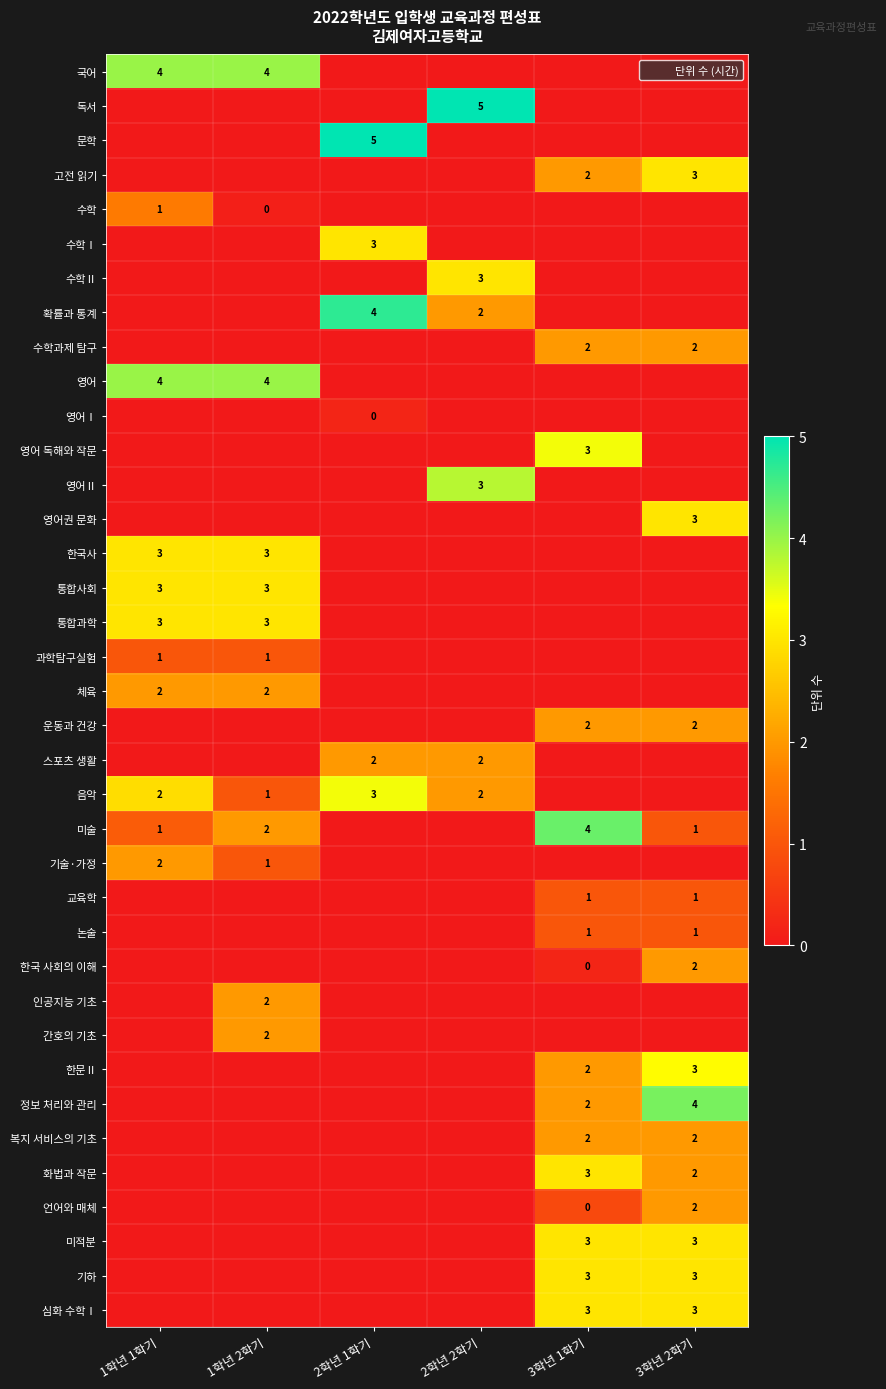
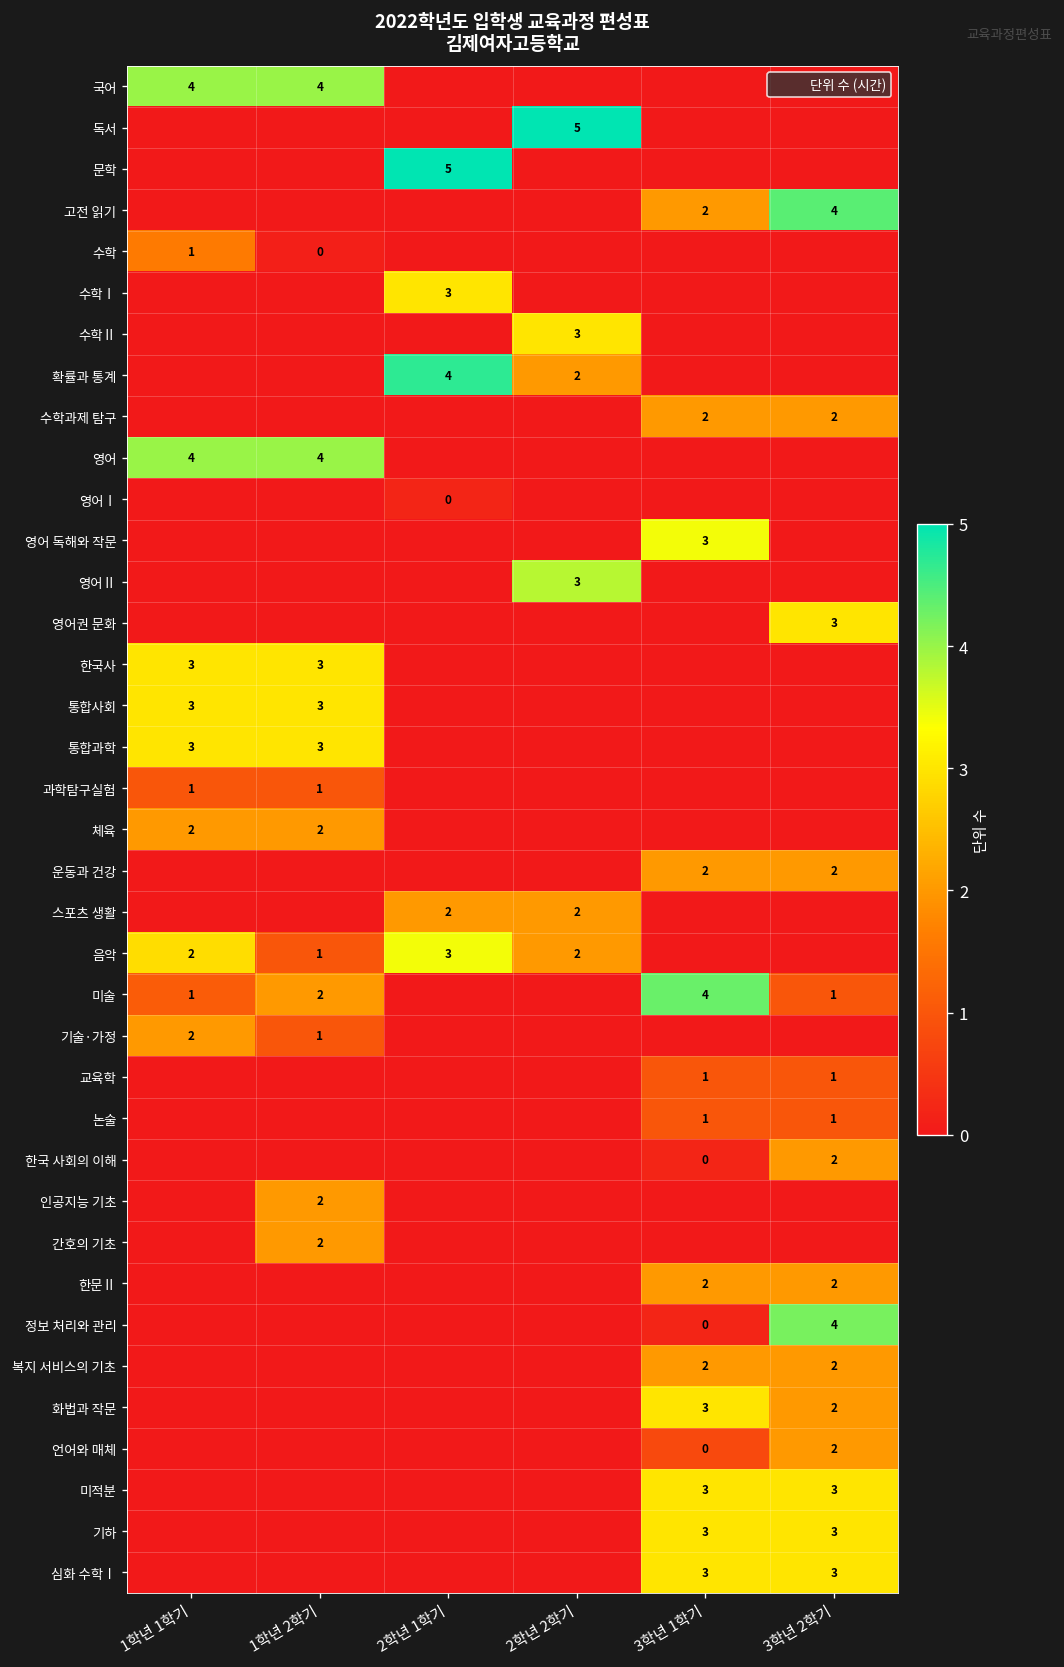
고전 읽기, 3학년 2학기: 3 -> 4
한문Ⅱ, 3학년 2학기: 3 -> 2
정보 처리와 관리, 3학년 1학기: 2 -> 0
